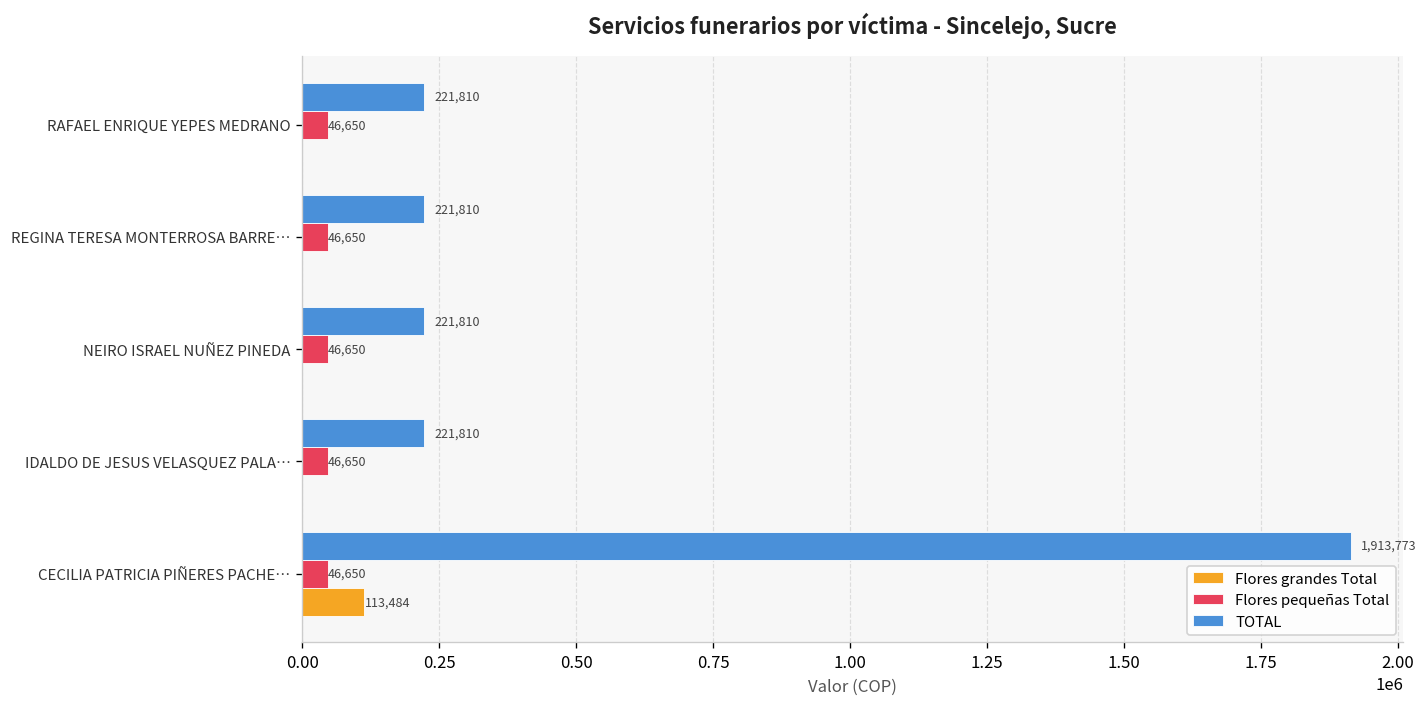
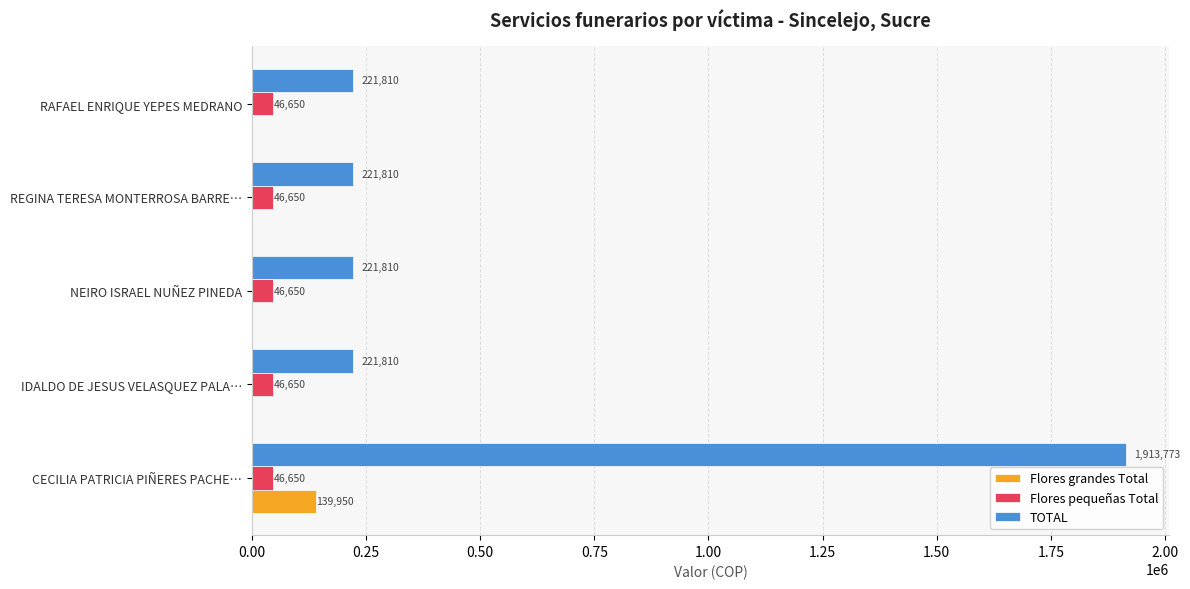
Flores grandes Total, CECILIA PATRICIA PIÑERES PACHE…: 113,484 -> 139,950
